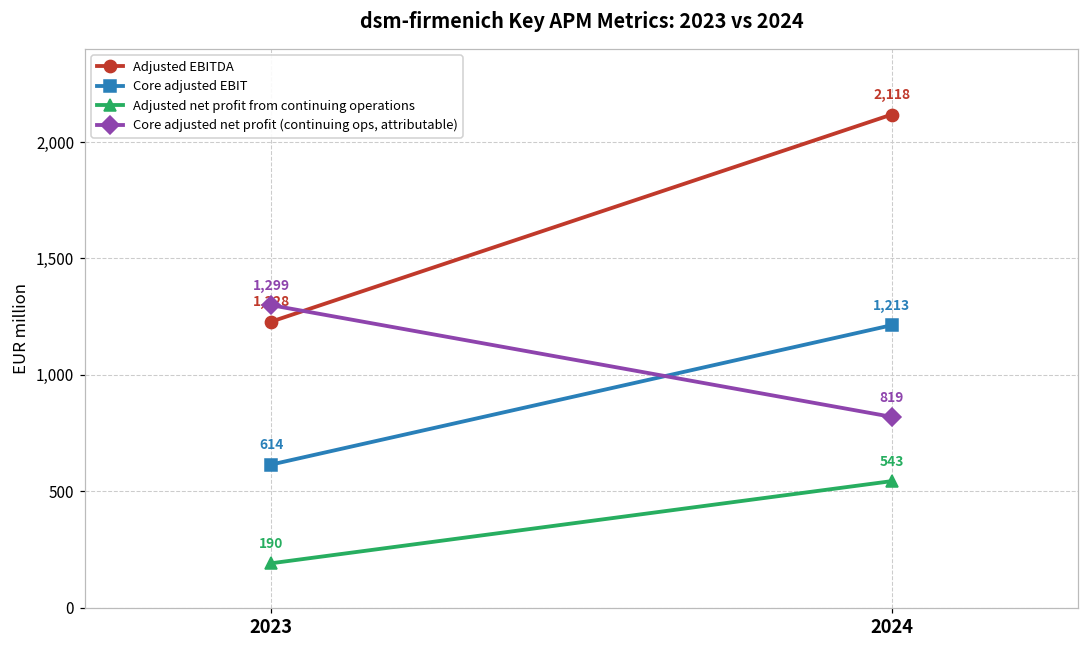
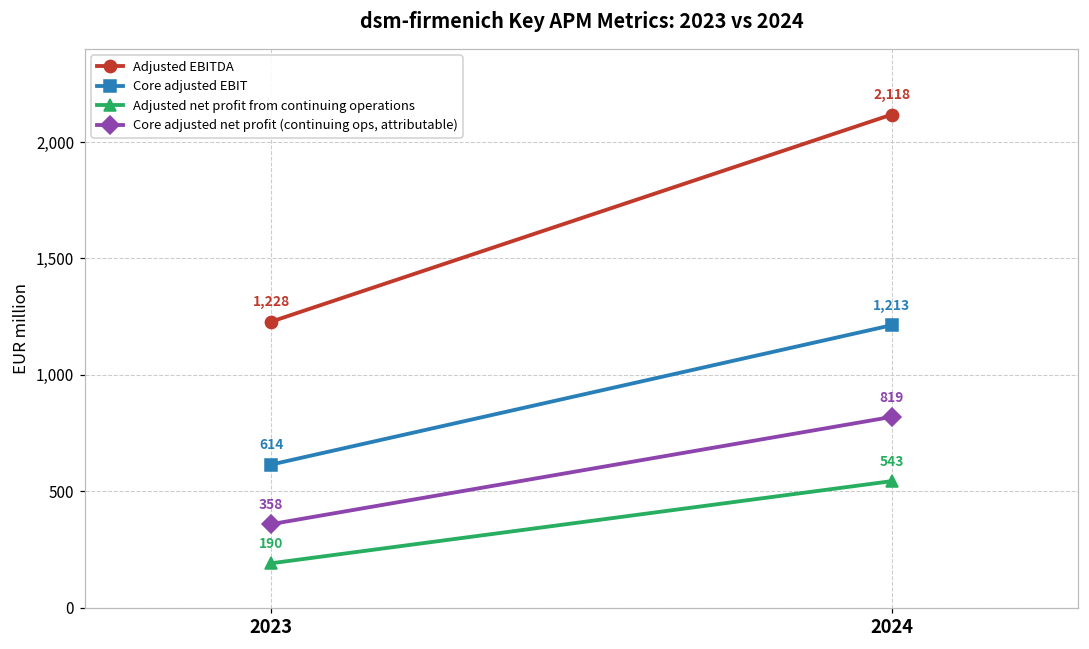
Core adjusted net profit (continuing ops, attributable), 2023: 1,299 -> 358
